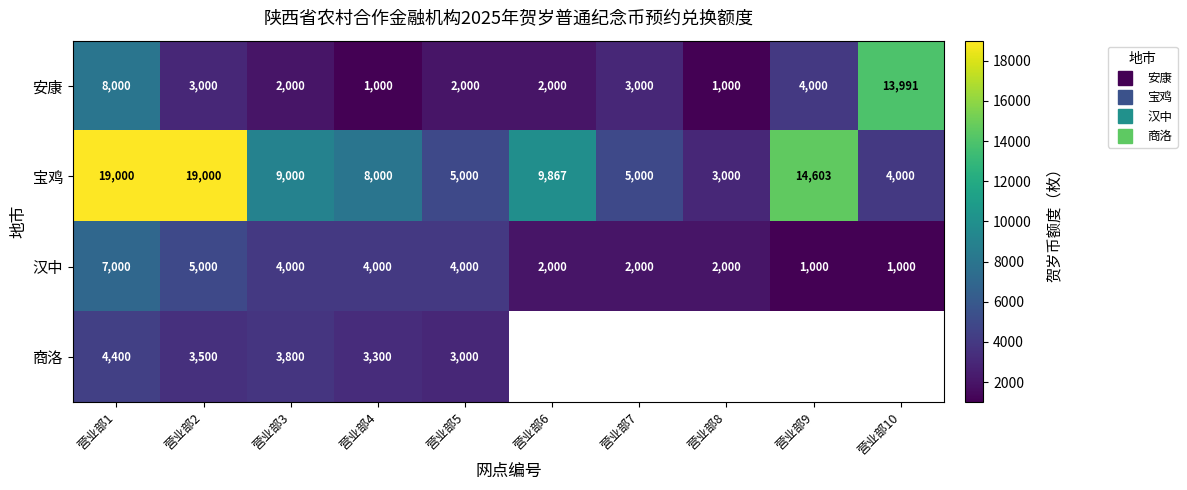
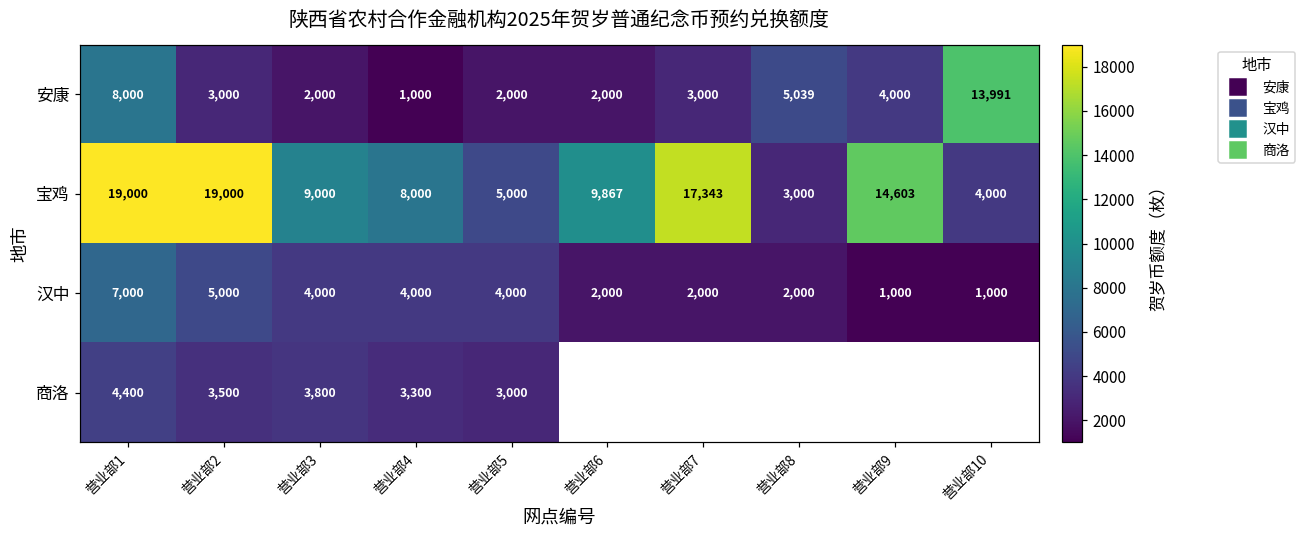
安康, 营业部8: 1,000 -> 5,039
宝鸡, 营业部7: 5,000 -> 17,343
